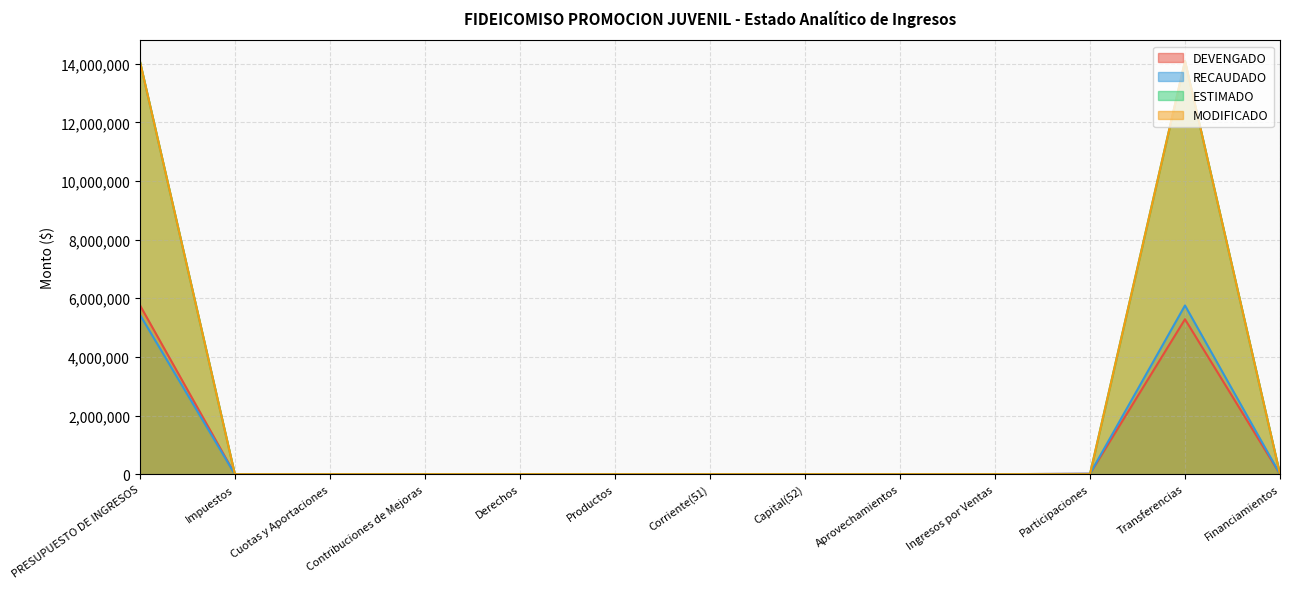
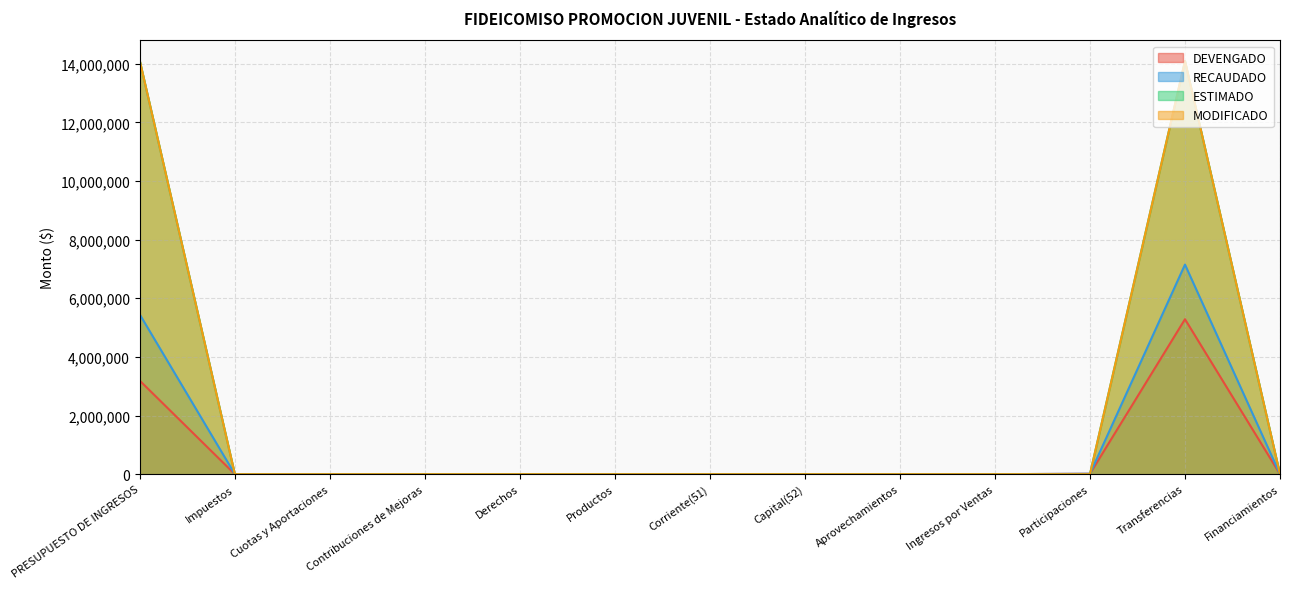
DEVENGADO, PRESUPUESTO DE INGRESOS: 5,800,000 -> 3,200,000
RECAUDADO, Transferencias: 5,800,000 -> 7,100,000
